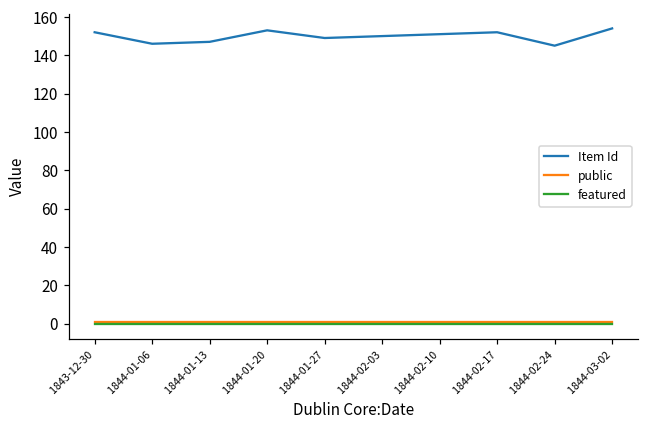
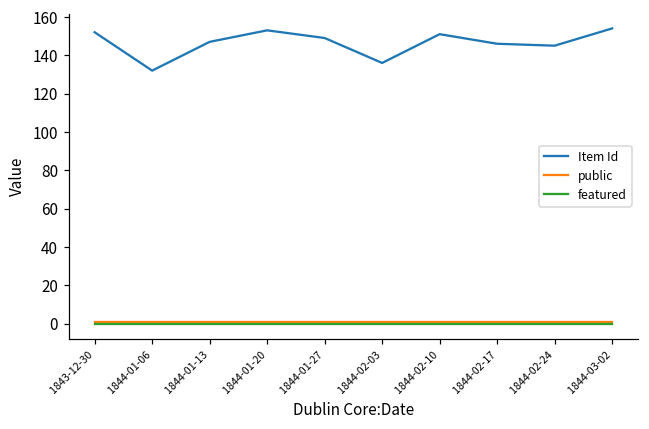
Item Id, 1844-01-06: 146 -> 132
Item Id, 1844-02-03: 150 -> 136
Item Id, 1844-02-17: 152 -> 146
